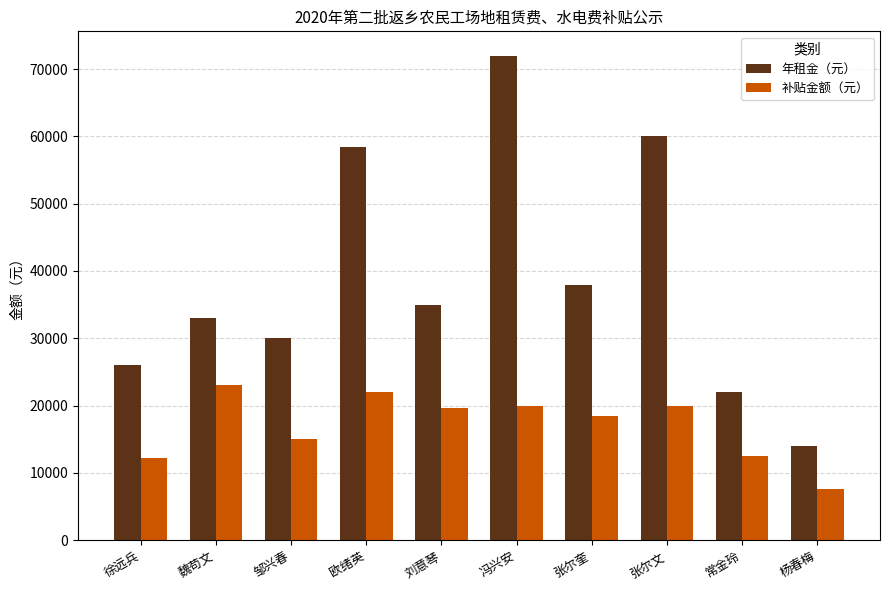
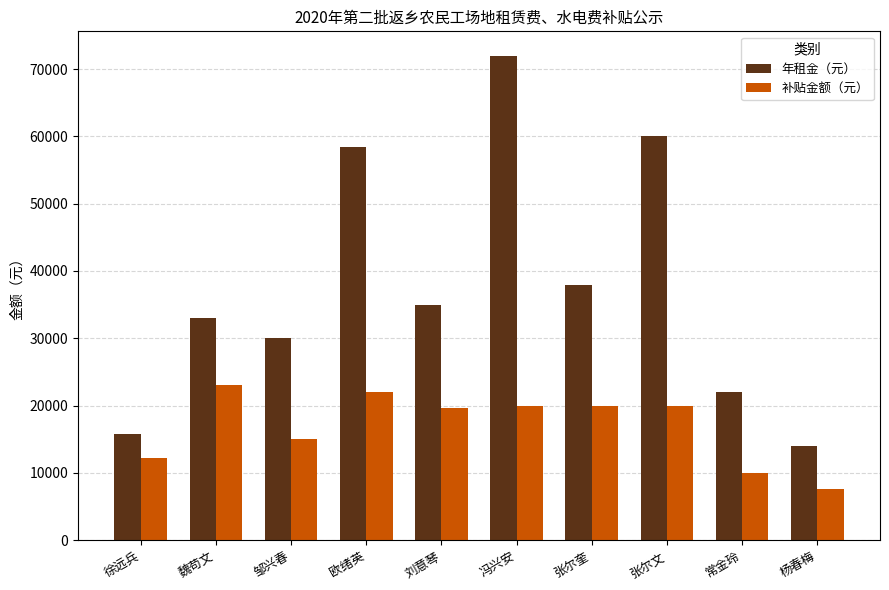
年租金（元）, 徐远兵: 26000 -> 16000
补贴金额（元）, 张尔奎: 18000 -> 20000
补贴金额（元）, 常金玲: 13000 -> 10000
